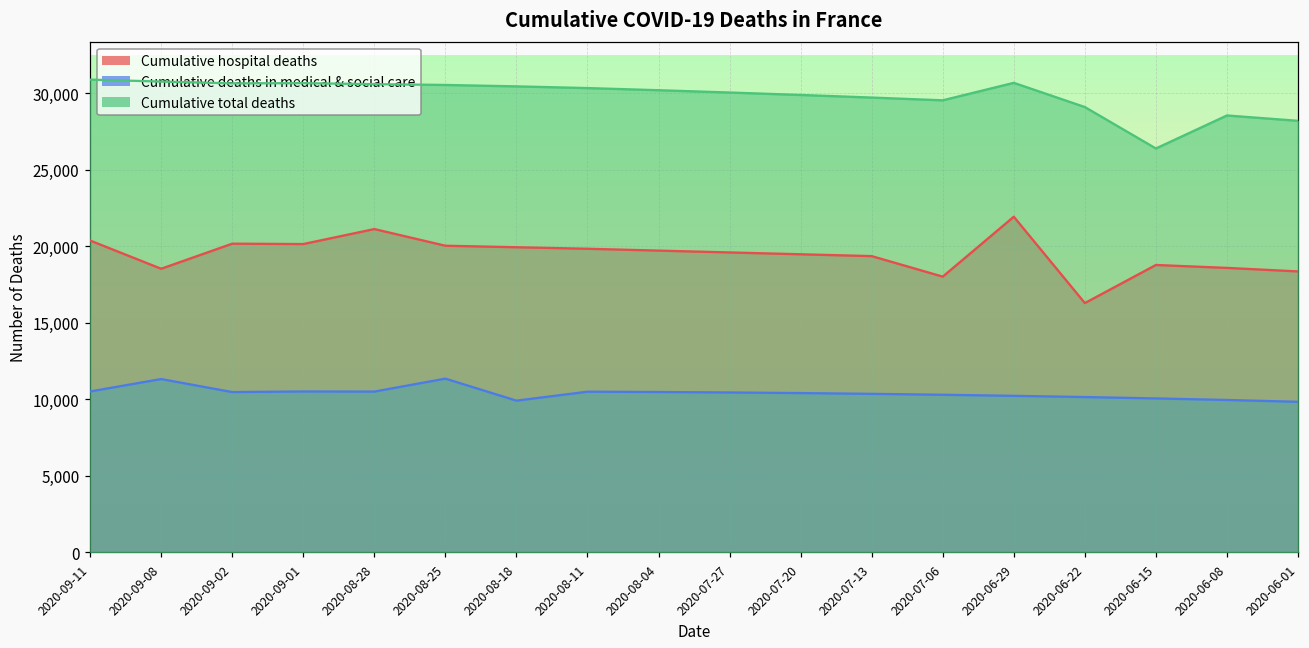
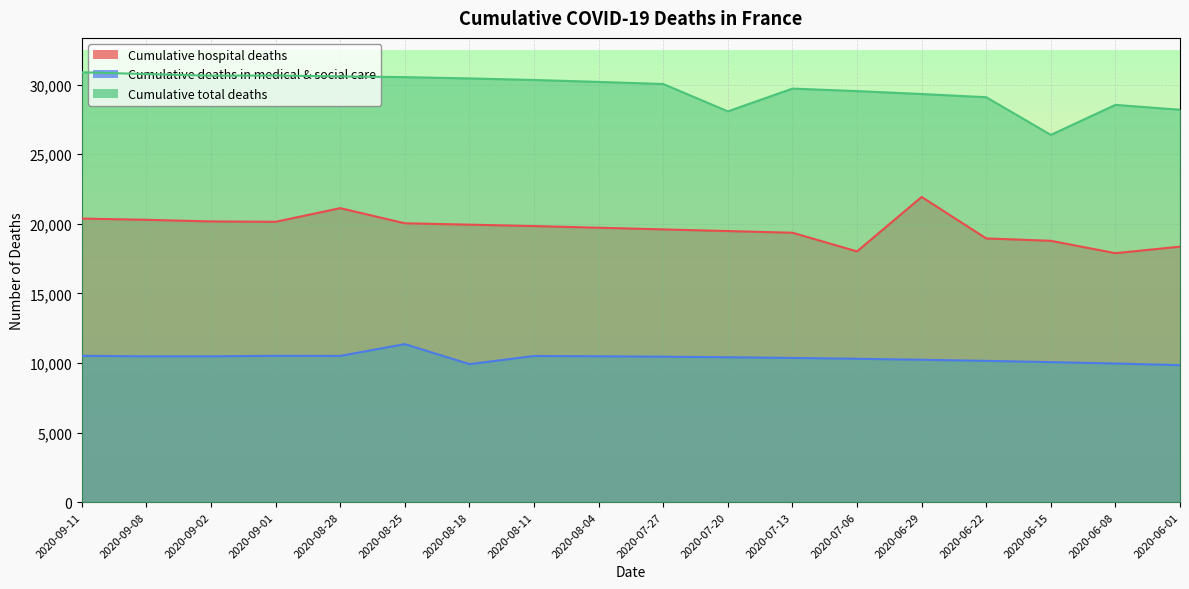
Cumulative hospital deaths, 2020-09-08: 18,500 -> 20,300
Cumulative deaths in medical & social care, 2020-09-08: 11,300 -> 10,500
Cumulative total deaths, 2020-07-20: 29,900 -> 28,100
Cumulative total deaths, 2020-06-29: 30,700 -> 29,300
Cumulative hospital deaths, 2020-06-22: 16,300 -> 19,000
Cumulative hospital deaths, 2020-06-08: 18,600 -> 17,900
